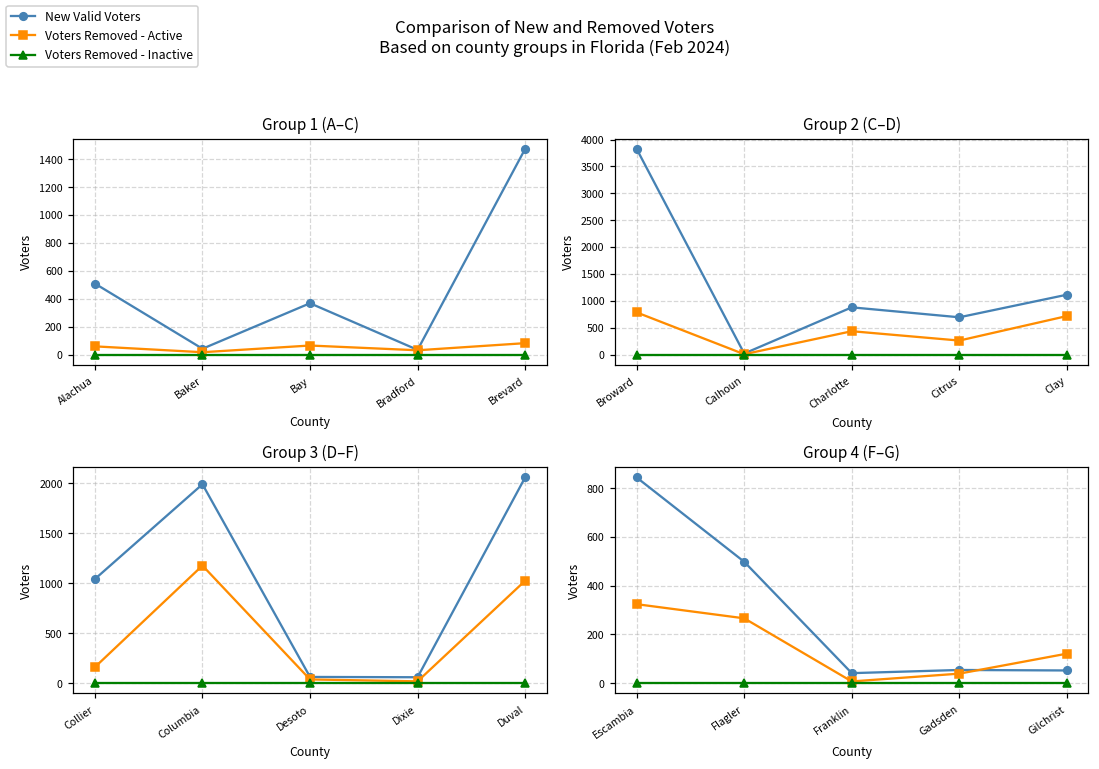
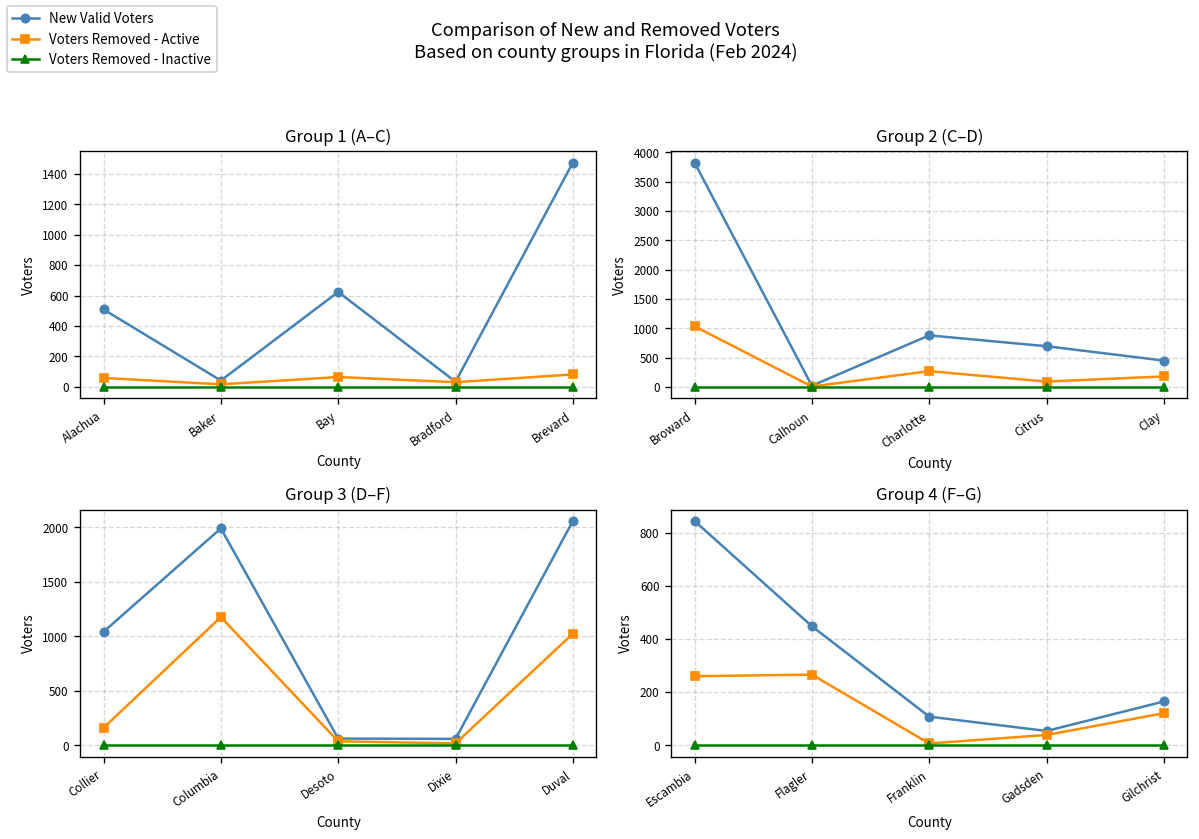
Group 1 (A–C), New Valid Voters, Bay: 370 -> 620
Group 2 (C–D), Voters Removed - Active, Broward: 800 -> 1000
Group 2 (C–D), Voters Removed - Active, Charlotte: 400 -> 300
Group 2 (C–D), Voters Removed - Active, Citrus: 300 -> 100
Group 2 (C–D), New Valid Voters, Clay: 1100 -> 400
Group 2 (C–D), Voters Removed - Active, Clay: 700 -> 200
Group 4 (F–G), Voters Removed - Active, Escambia: 320 -> 260
Group 4 (F–G), New Valid Voters, Flagler: 500 -> 450
Group 4 (F–G), New Valid Voters, Franklin: 40 -> 110
Group 4 (F–G), New Valid Voters, Gilchrist: 50 -> 170
